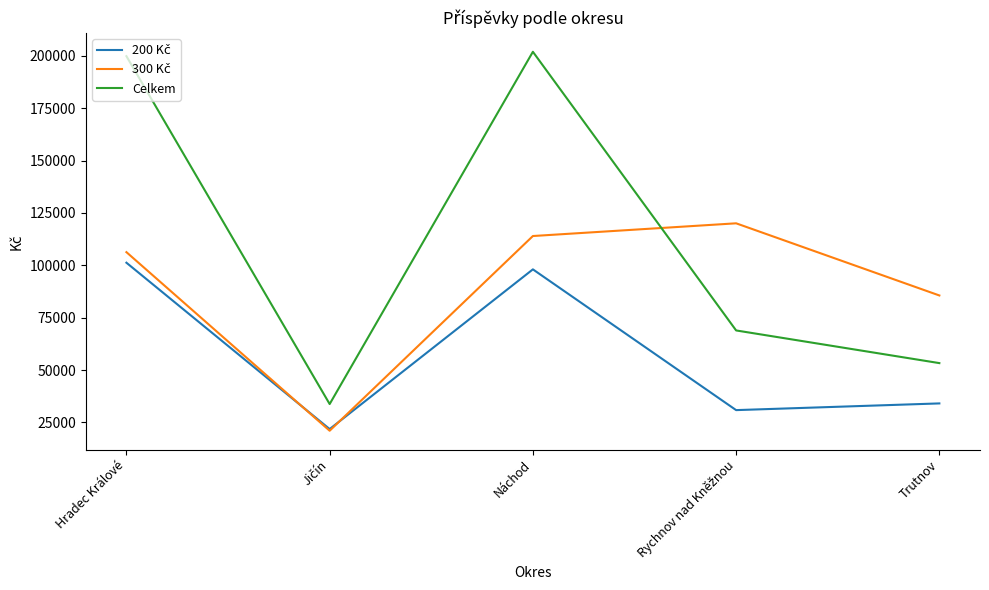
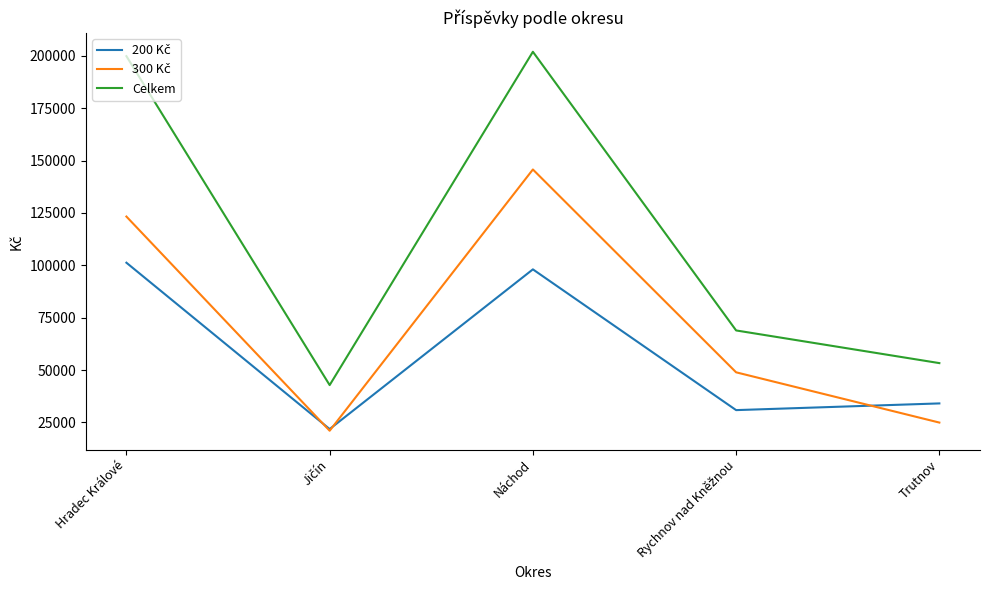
300 Kč, Hradec Králové: 106000 -> 123000
Celkem, Jičín: 34000 -> 43000
300 Kč, Náchod: 114000 -> 146000
300 Kč, Rychnov nad Kněžnou: 120000 -> 49000
300 Kč, Trutnov: 86000 -> 25000
